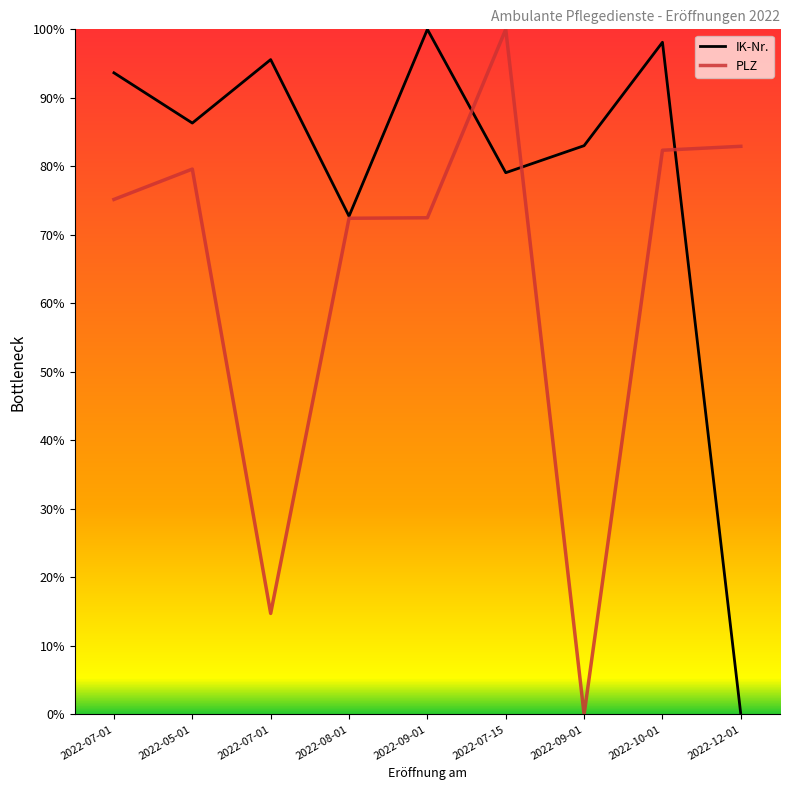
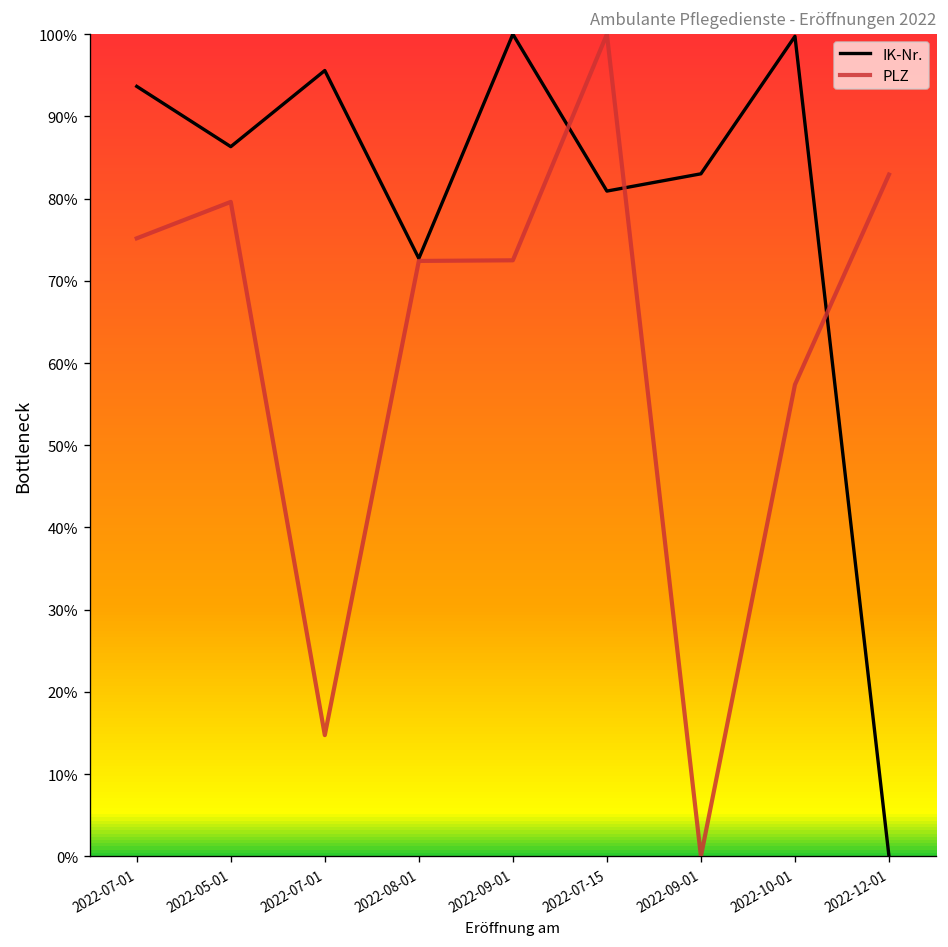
IK-Nr., 2022-07-15: 79% -> 81%
IK-Nr., 2022-10-01: 98% -> 100%
PLZ, 2022-10-01: 82% -> 57%
